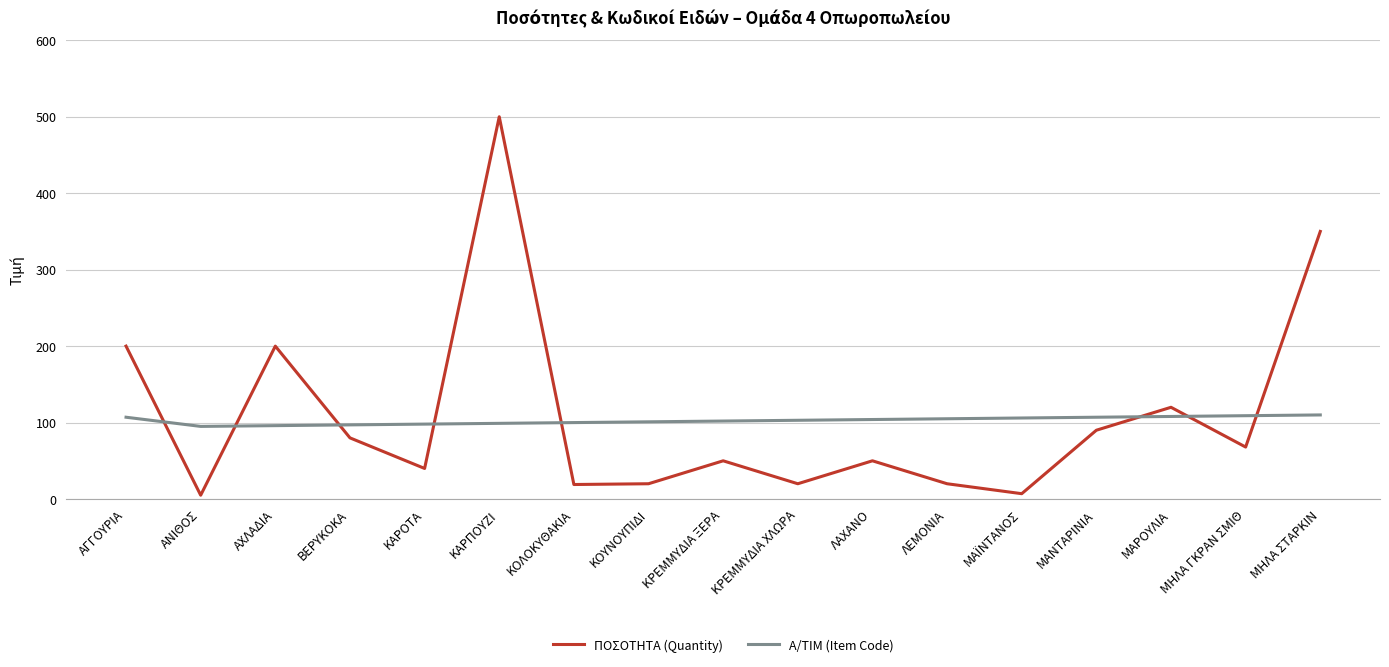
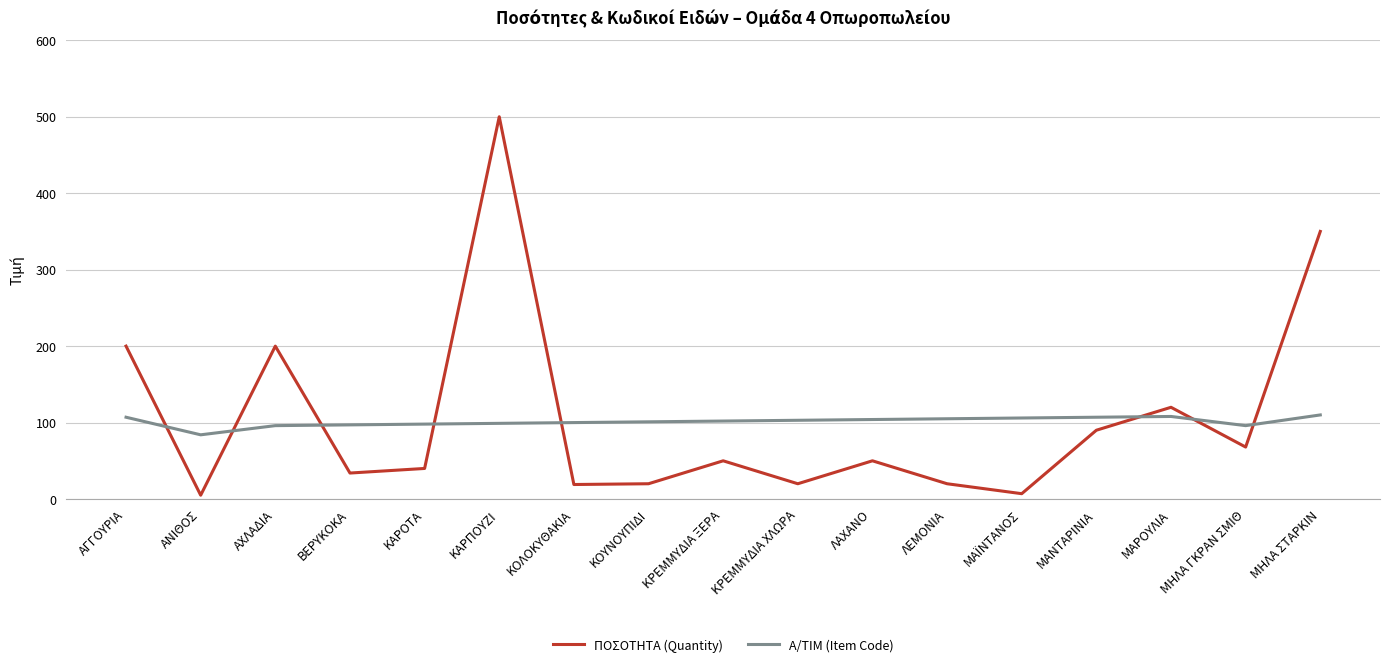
Α/ΤΙΜ (Item Code), ΑΝΙΘΟΣ: 100 -> 80
ΠΟΣΟΤΗΤΑ (Quantity), ΒΕΡΥΚΟΚΑ: 80 -> 30
Α/ΤΙΜ (Item Code), ΜΗΛΑ ΓΚΡΑΝ ΣΜΙΘ: 110 -> 100
